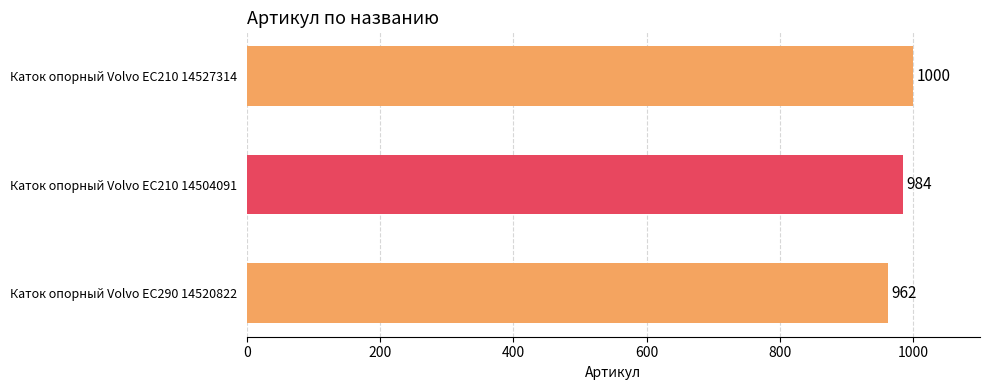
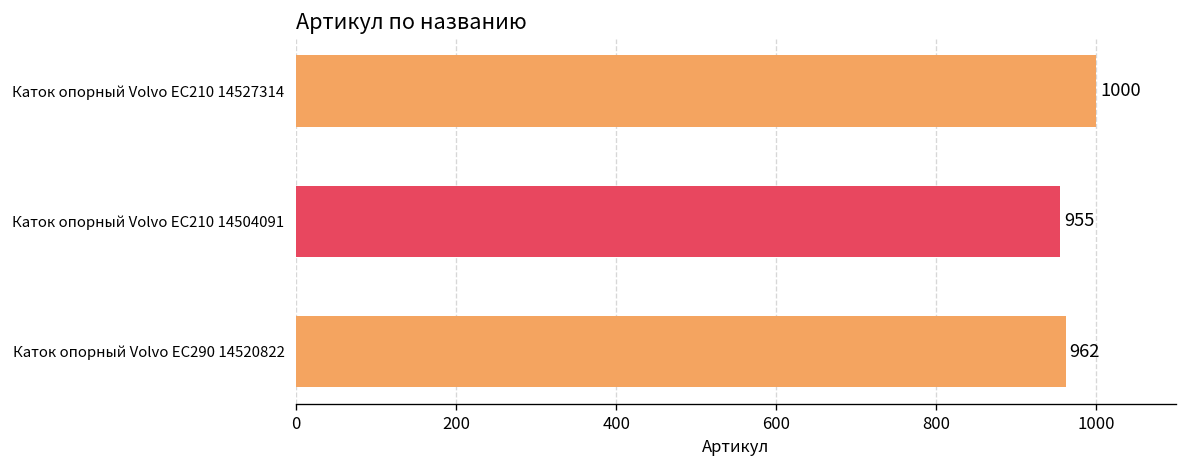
Каток опорный Volvo EC210 14504091: 984 -> 955
